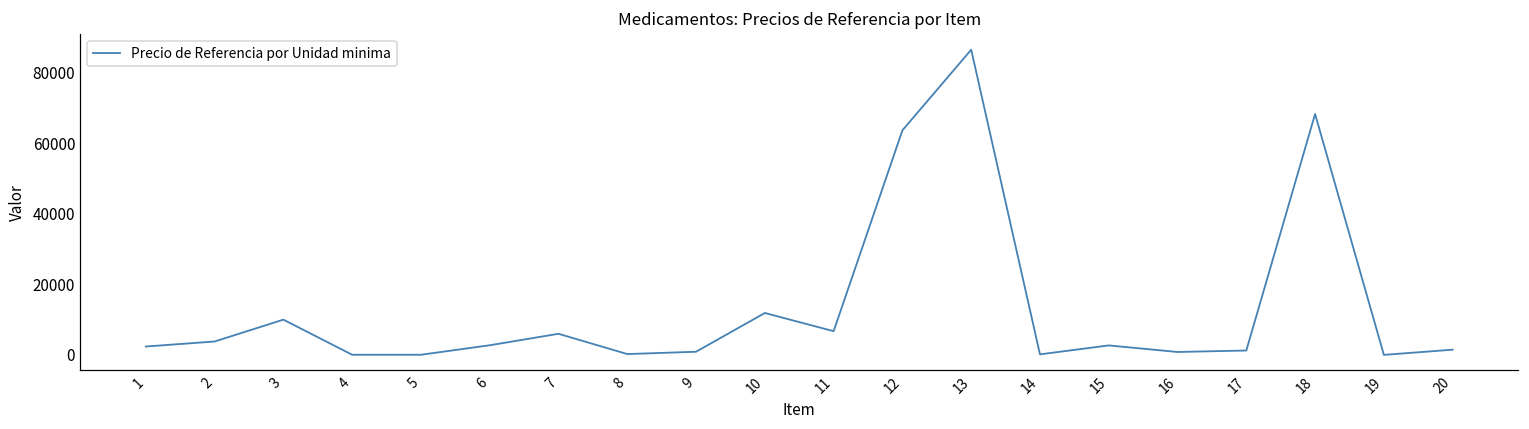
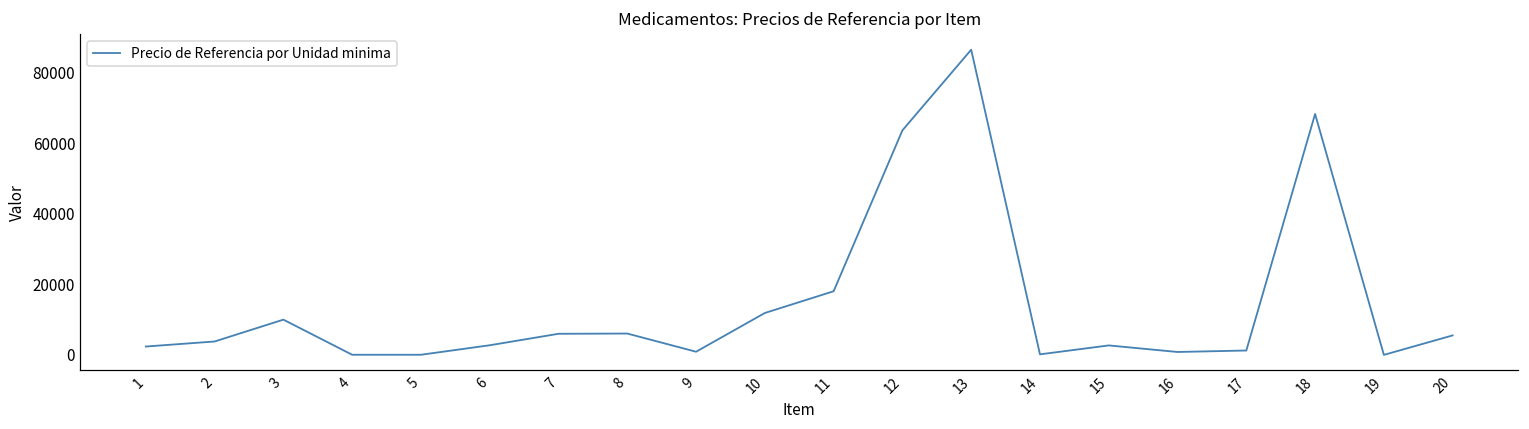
8: 0 -> 6000
11: 7000 -> 18000
20: 2000 -> 6000
